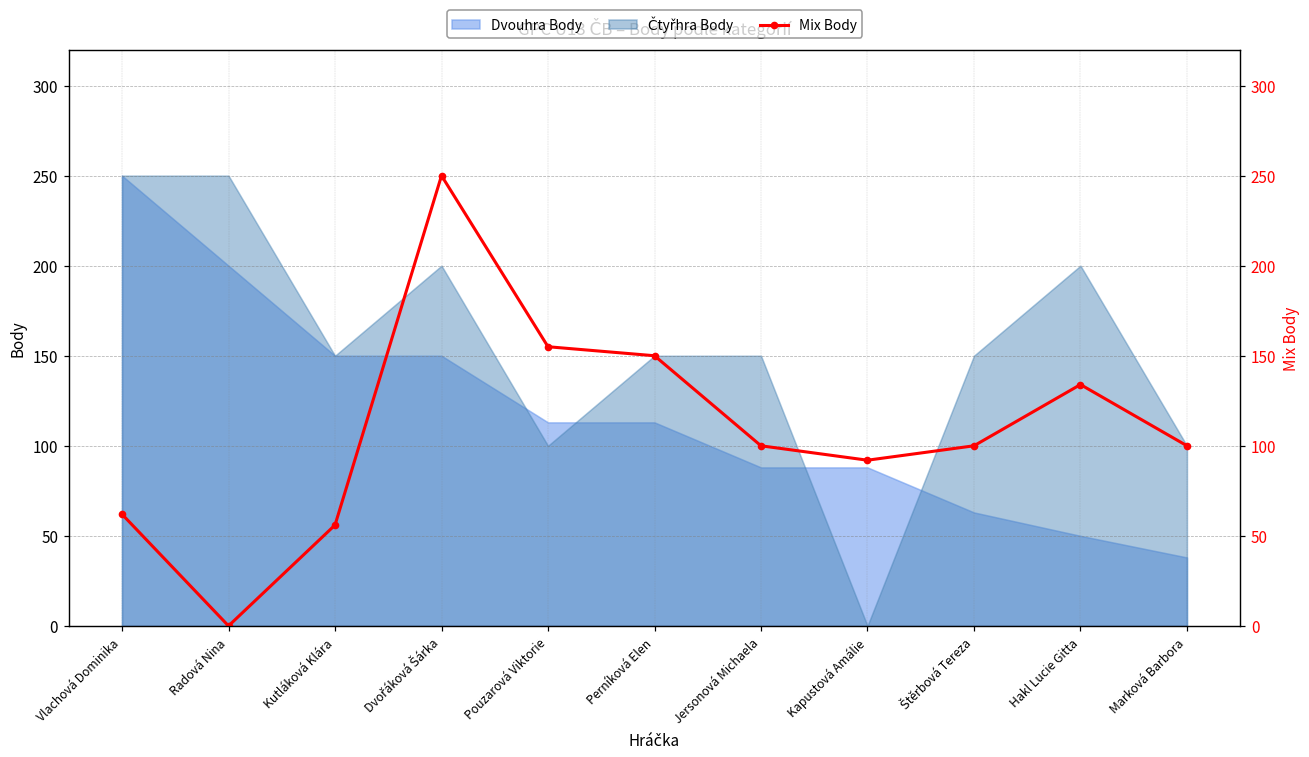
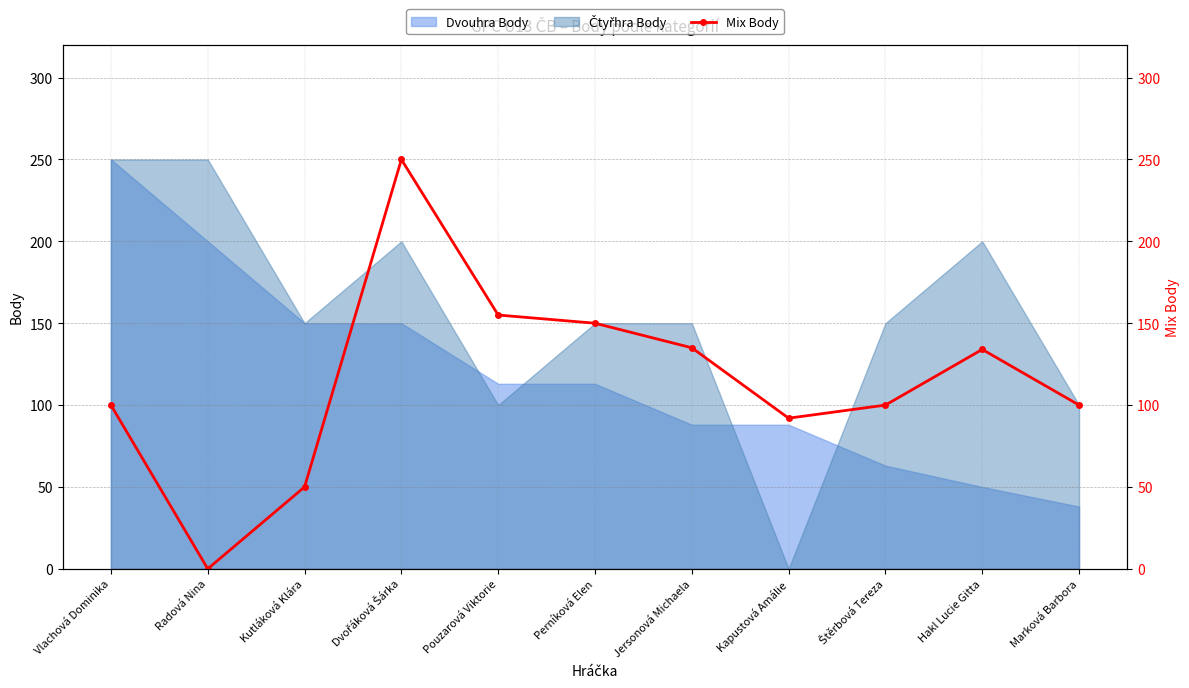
Mix Body, Vlachová Dominika: 62 -> 100
Mix Body, Kutláková Klára: 56 -> 50
Mix Body, Jersonová Michaela: 100 -> 135
